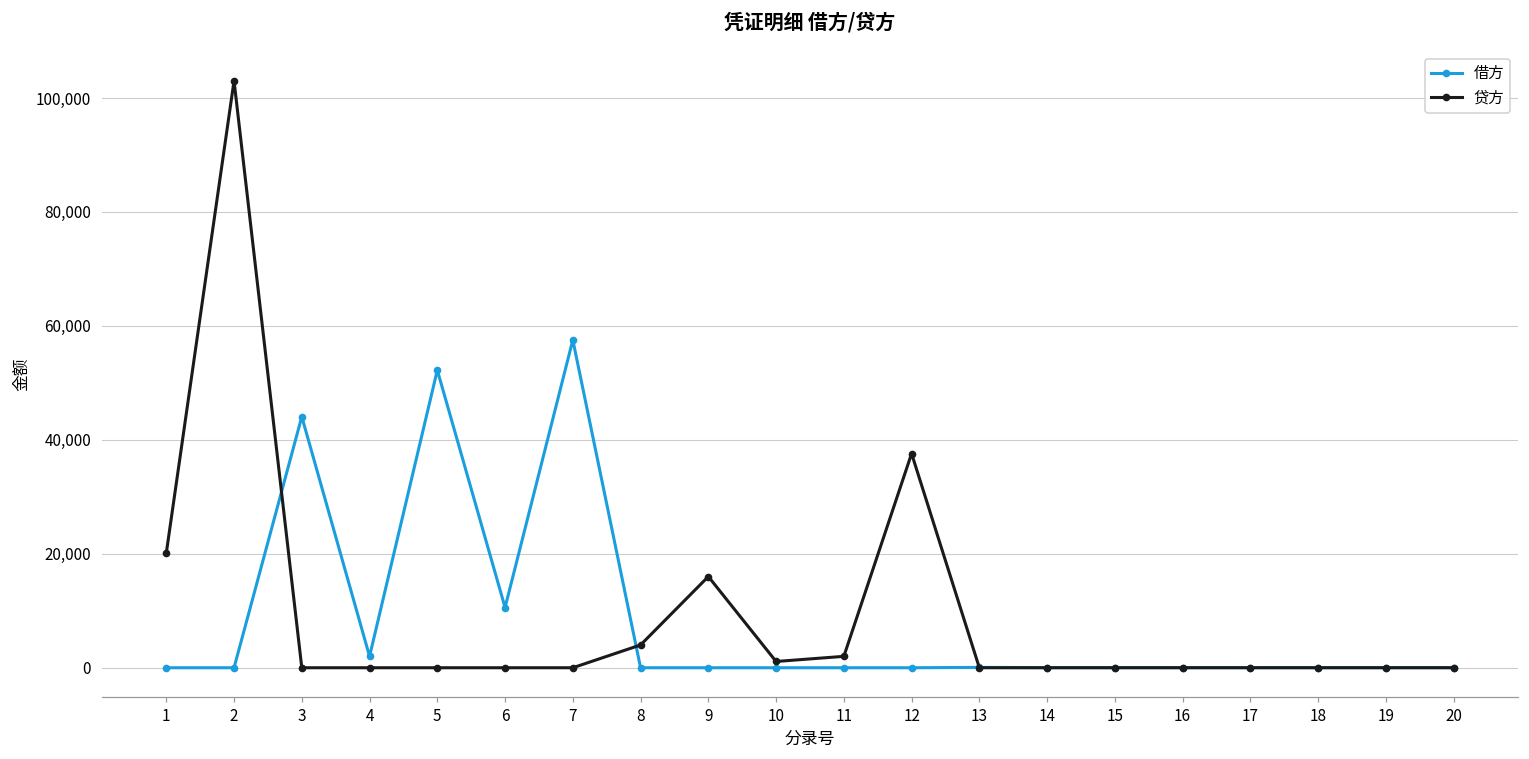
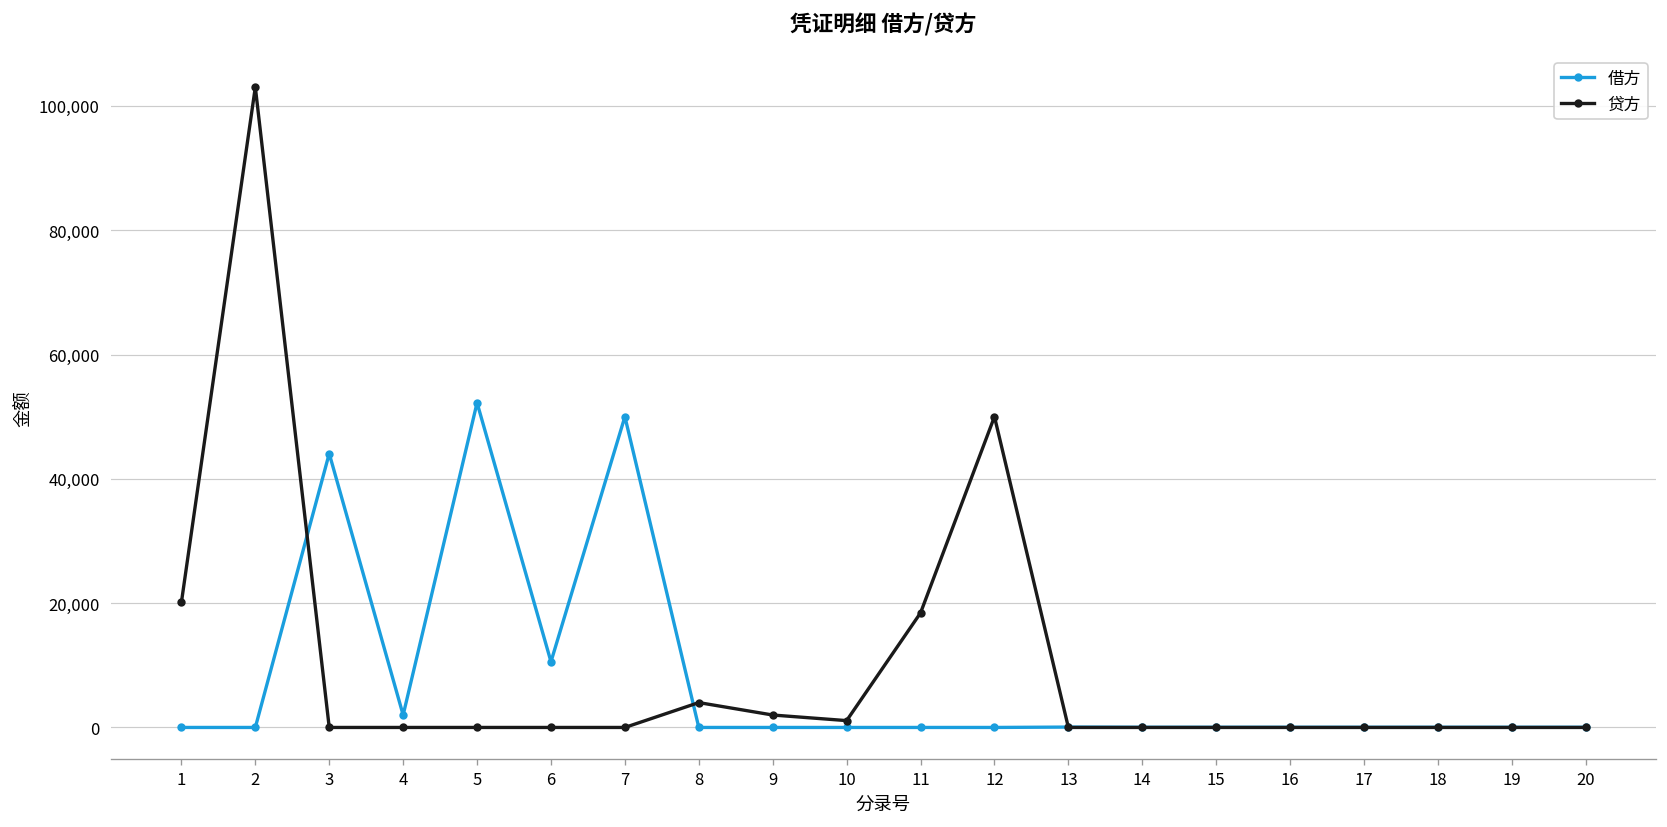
借方, 7: 58,000 -> 50,000
贷方, 9: 16,000 -> 2,000
贷方, 11: 2,000 -> 18,000
贷方, 12: 38,000 -> 50,000
